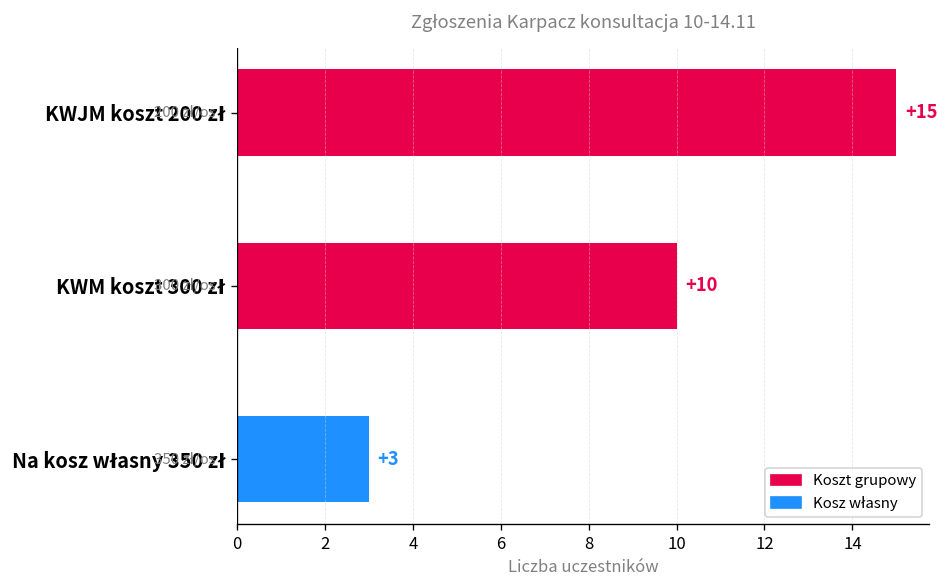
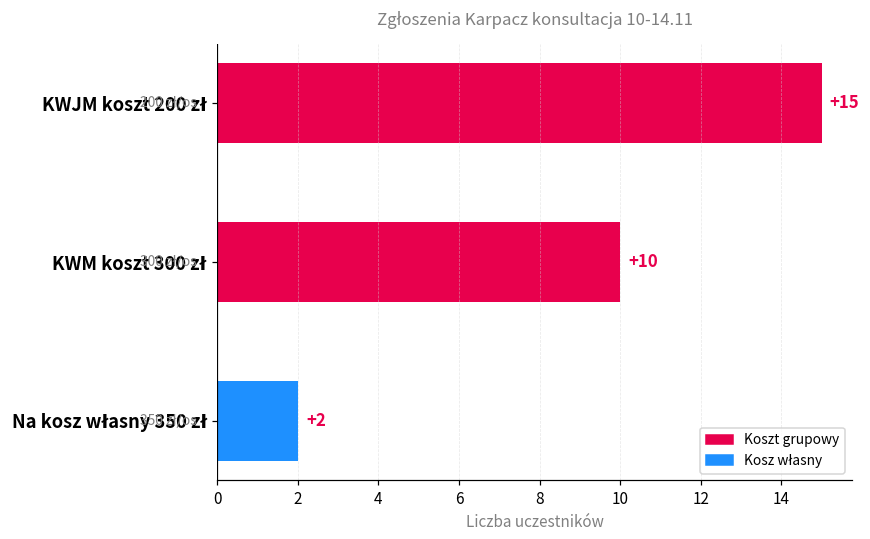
Na kosz własny 350 zł: +3 -> +2
